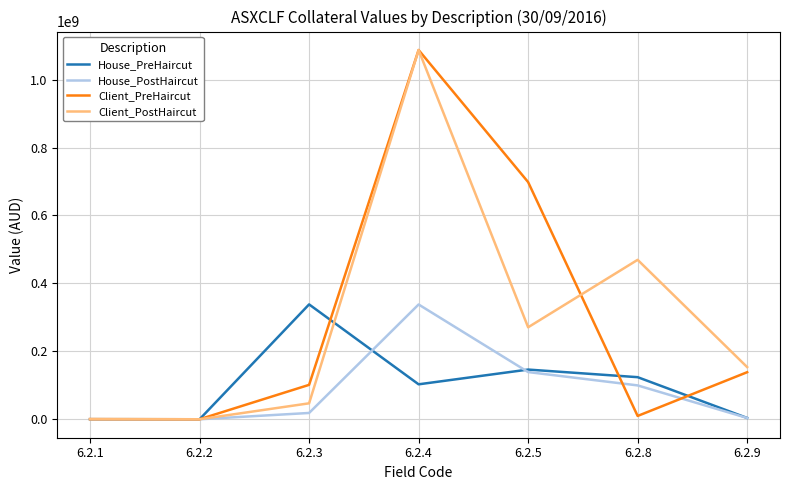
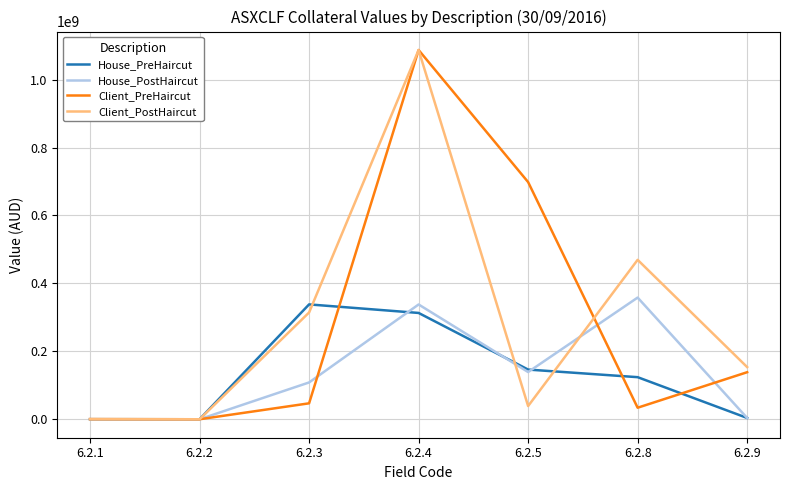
House_PostHaircut, 6.2.3: 20000000 -> 110000000
Client_PreHaircut, 6.2.3: 100000000 -> 50000000
Client_PostHaircut, 6.2.3: 50000000 -> 310000000
House_PreHaircut, 6.2.4: 100000000 -> 310000000
Client_PostHaircut, 6.2.5: 270000000 -> 40000000
House_PostHaircut, 6.2.8: 100000000 -> 360000000
Client_PreHaircut, 6.2.8: 10000000 -> 30000000
